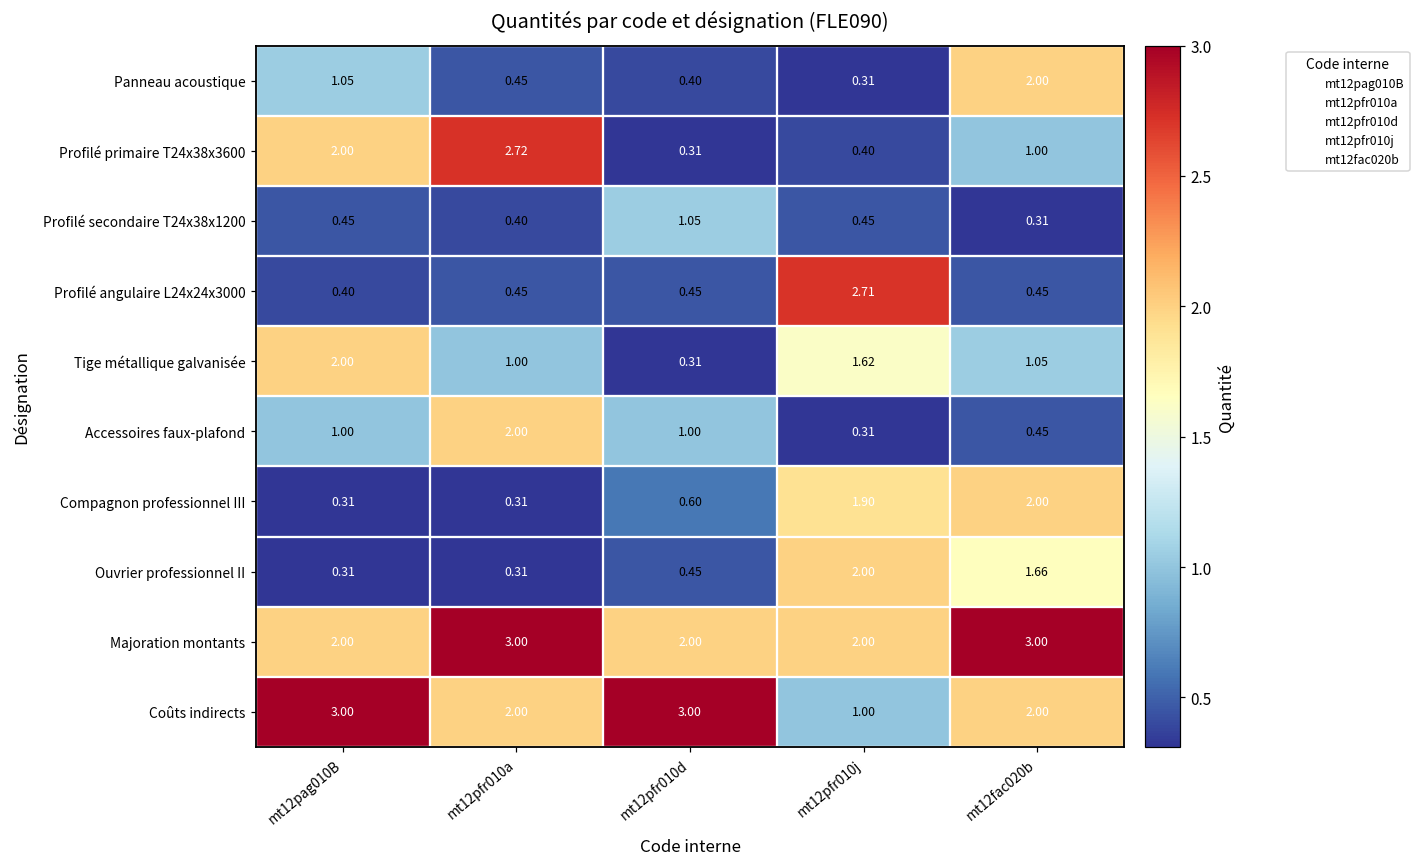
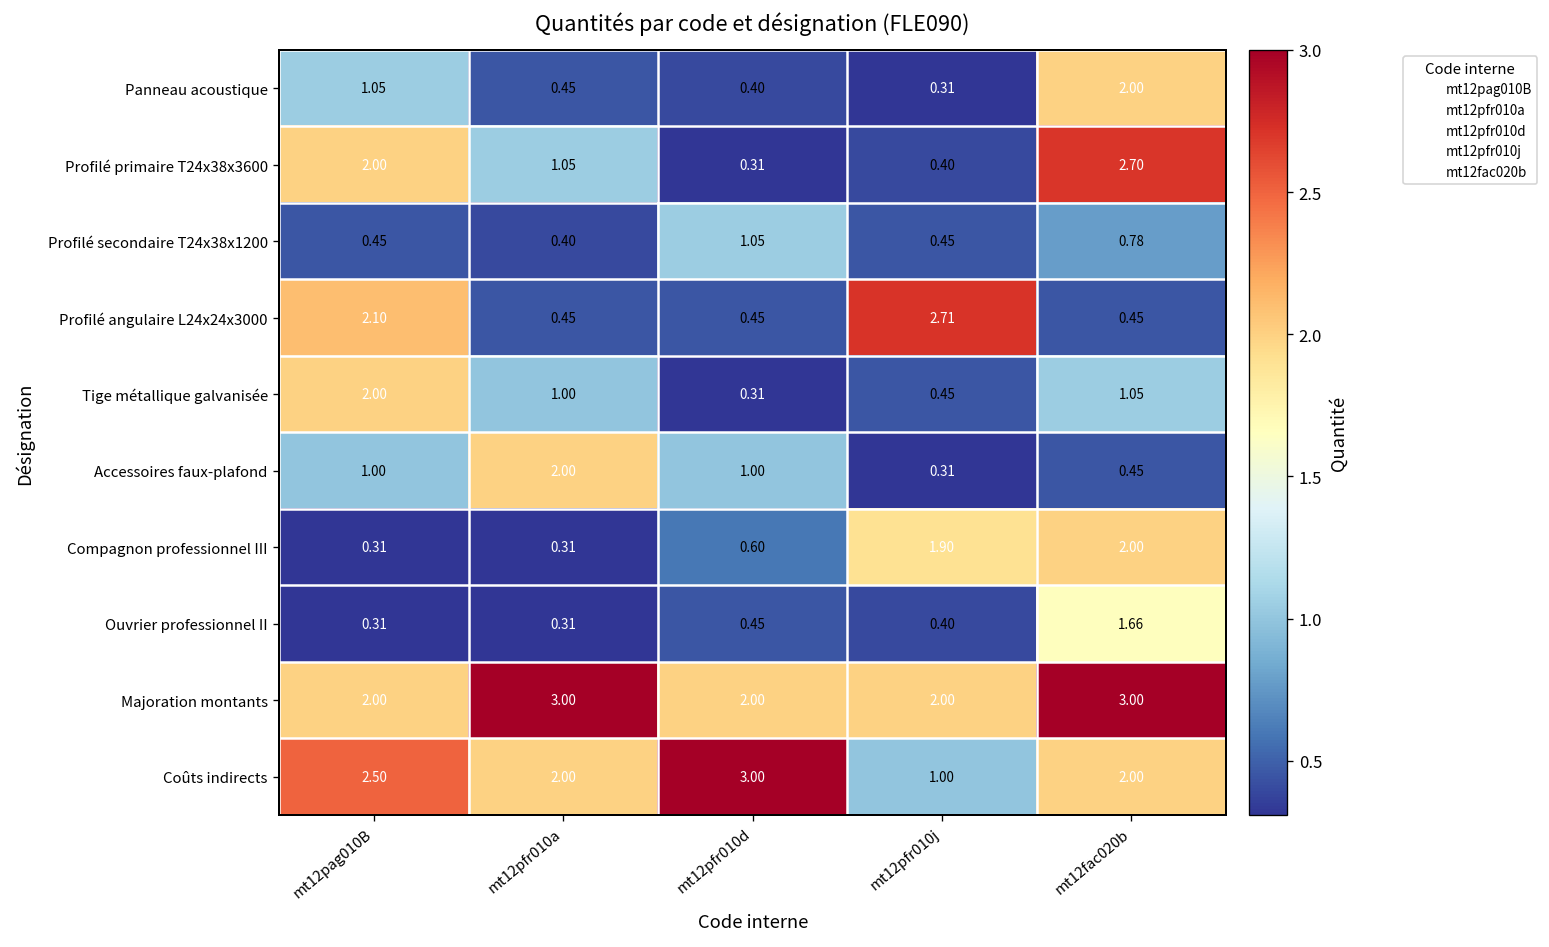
Profilé primaire T24x38x3600, mt12pfr010a: 2.72 -> 1.05
Profilé primaire T24x38x3600, mt12fac020b: 1.00 -> 2.70
Profilé secondaire T24x38x1200, mt12fac020b: 0.31 -> 0.78
Profilé angulaire L24x24x3000, mt12pag010B: 0.40 -> 2.10
Tige métallique galvanisée, mt12pfr010j: 1.62 -> 0.45
Ouvrier professionnel II, mt12pfr010j: 2.00 -> 0.40
Coûts indirects, mt12pag010B: 3.00 -> 2.50
